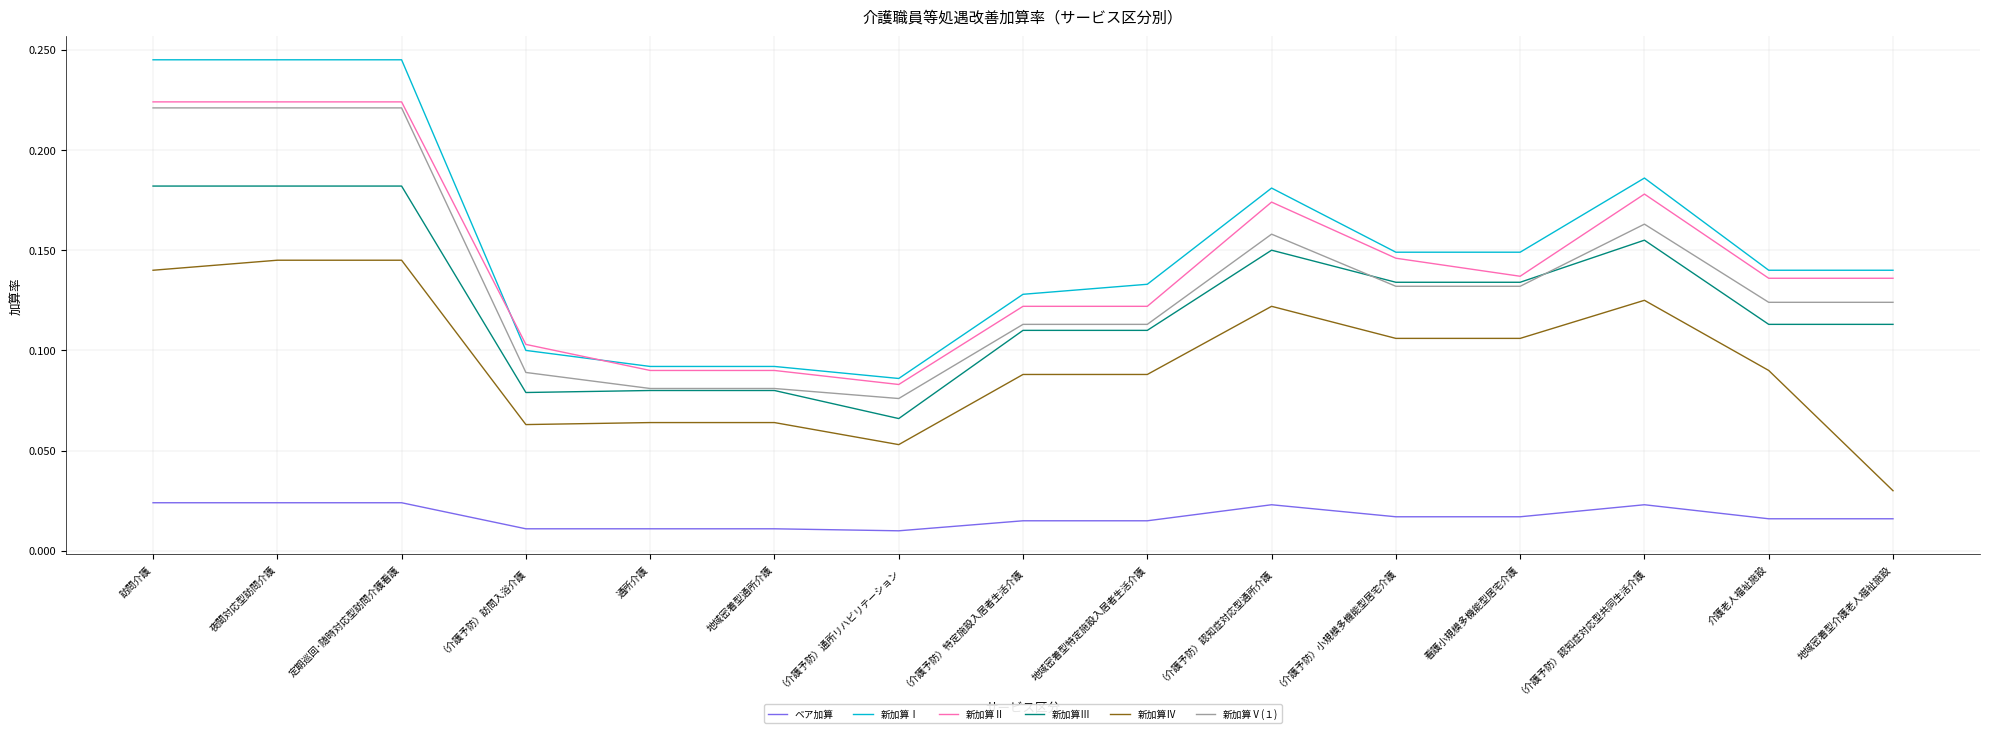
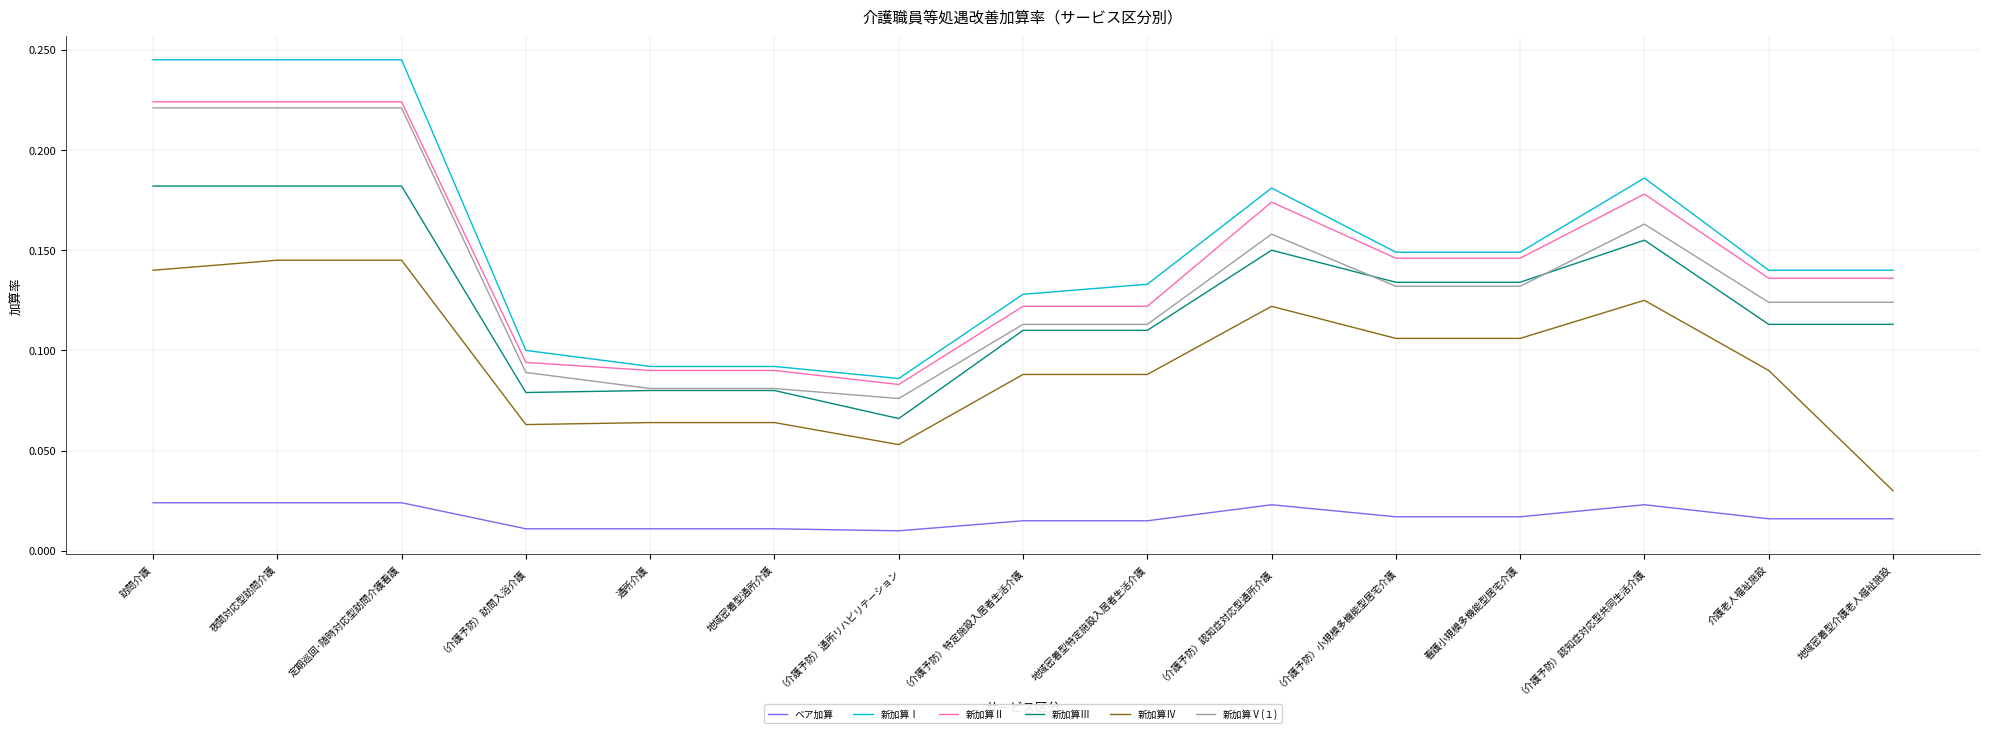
新加算Ⅱ, （介護予防）訪問入浴介護: 0.103 -> 0.094
新加算Ⅱ, 看護小規模多機能型居宅介護: 0.137 -> 0.146
